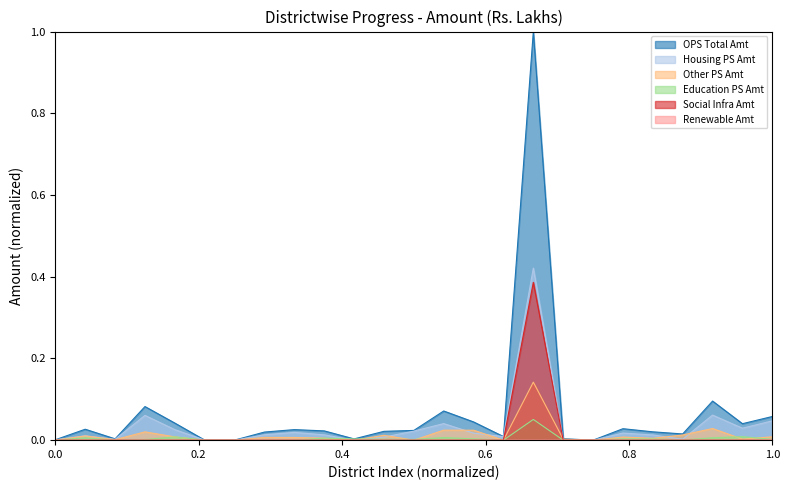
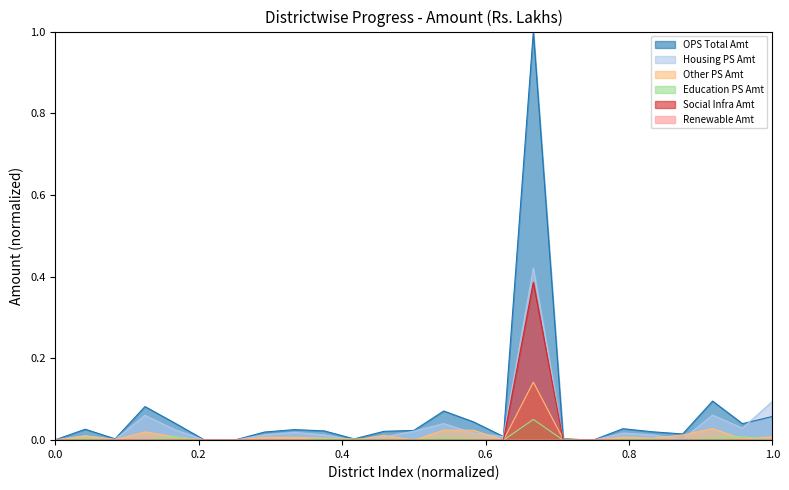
Housing PS Amt, 1.0: 0.05 -> 0.09
